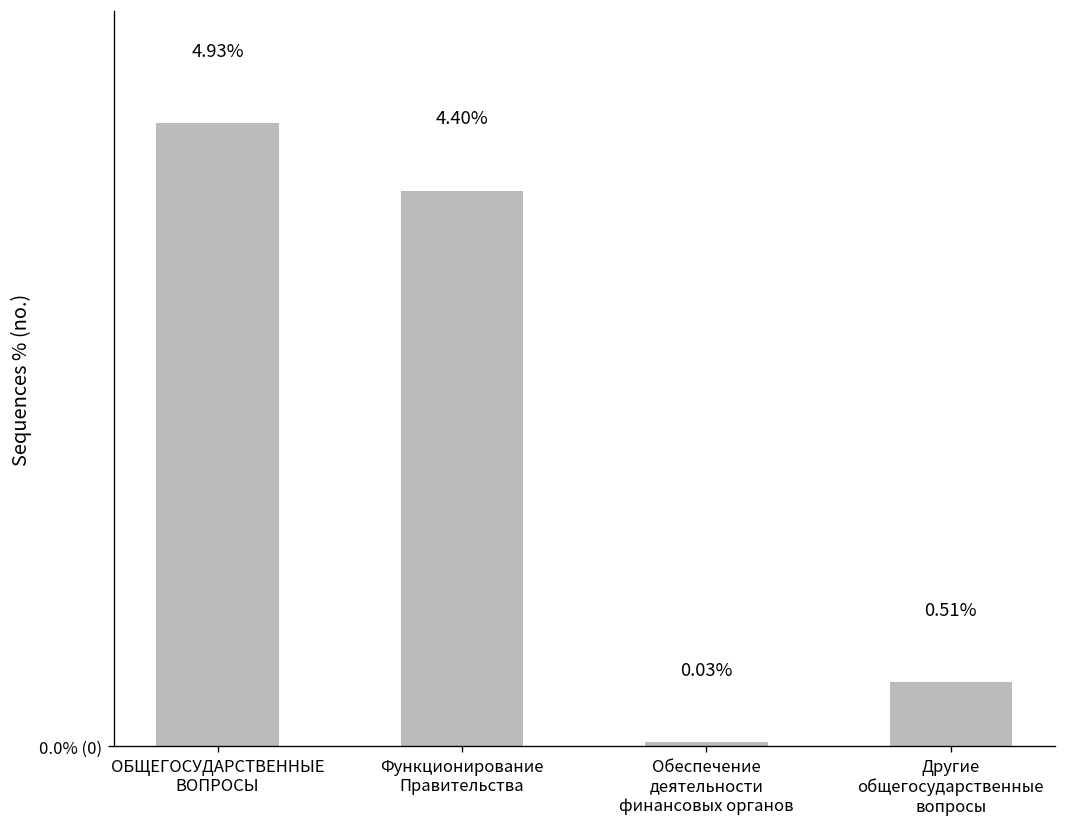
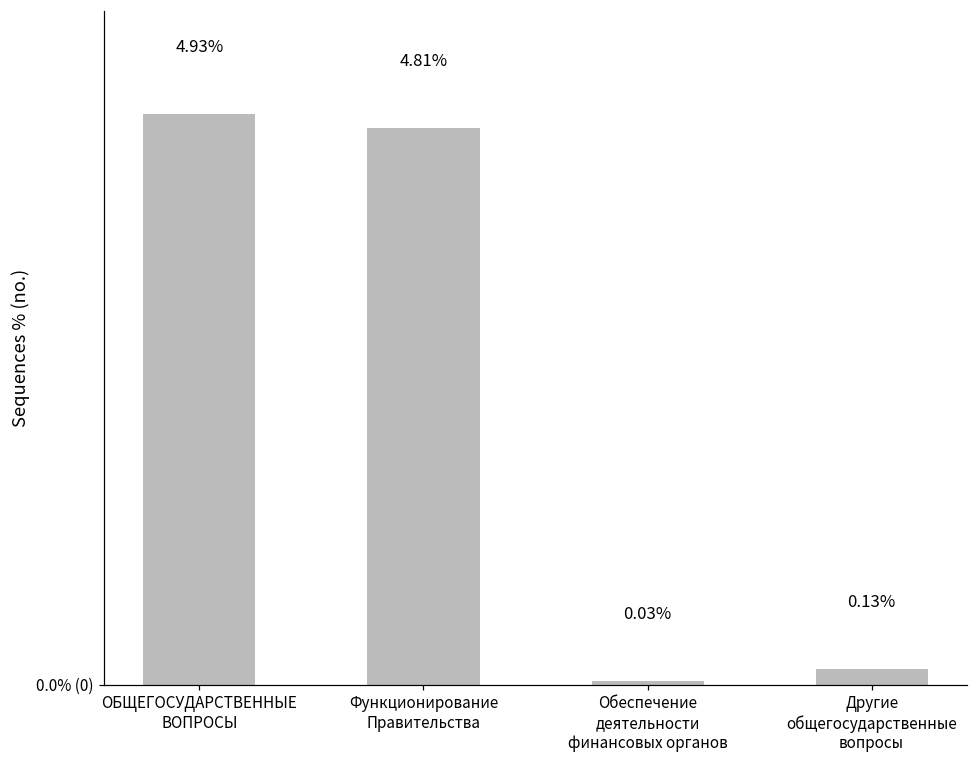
Функционирование Правительства: 4.40% -> 4.81%
Другие общегосударственные вопросы: 0.51% -> 0.13%
